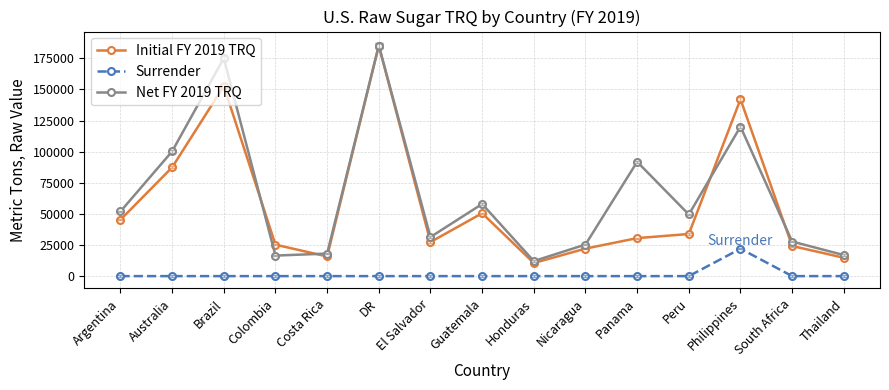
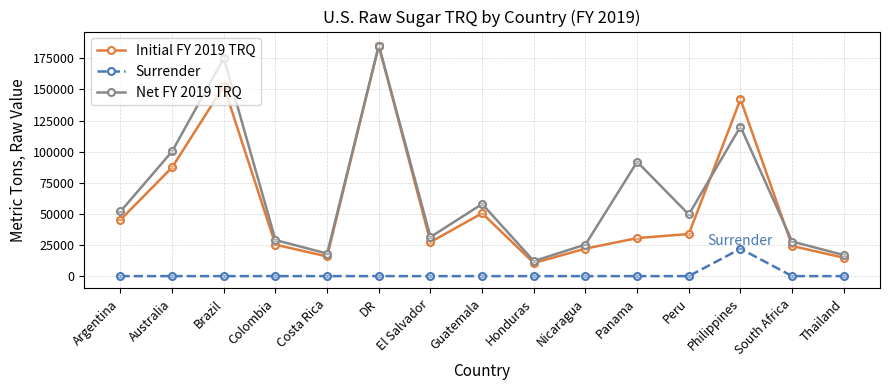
Net FY 2019 TRQ, Colombia: 16000 -> 29000
